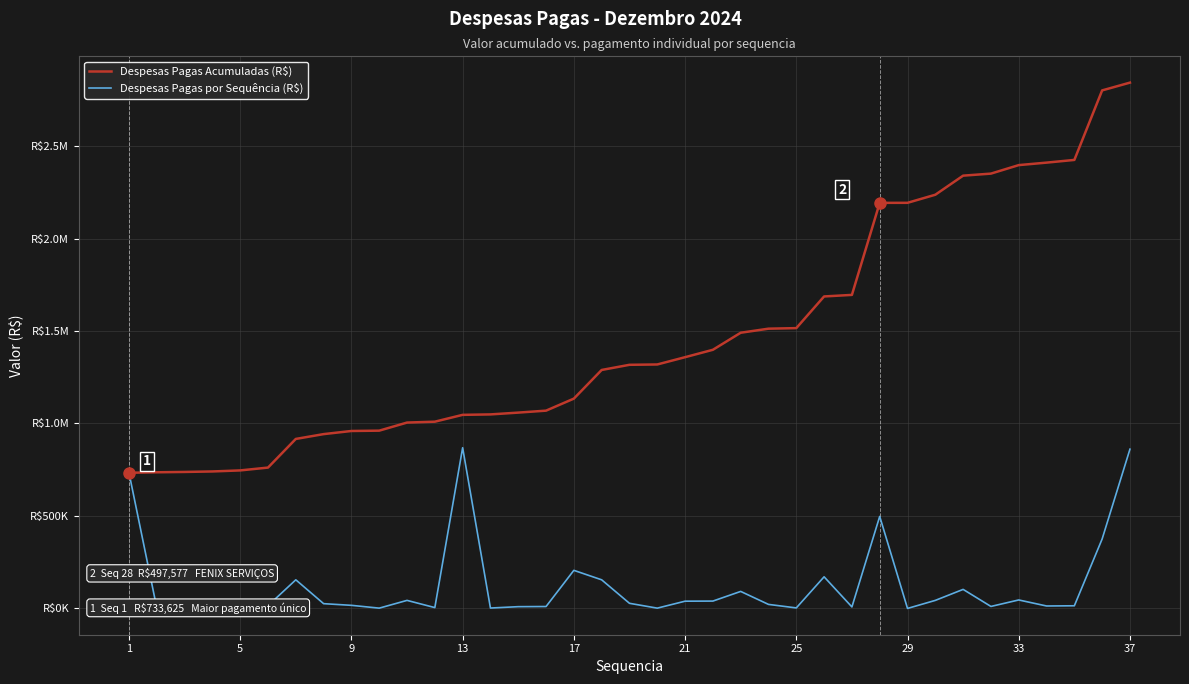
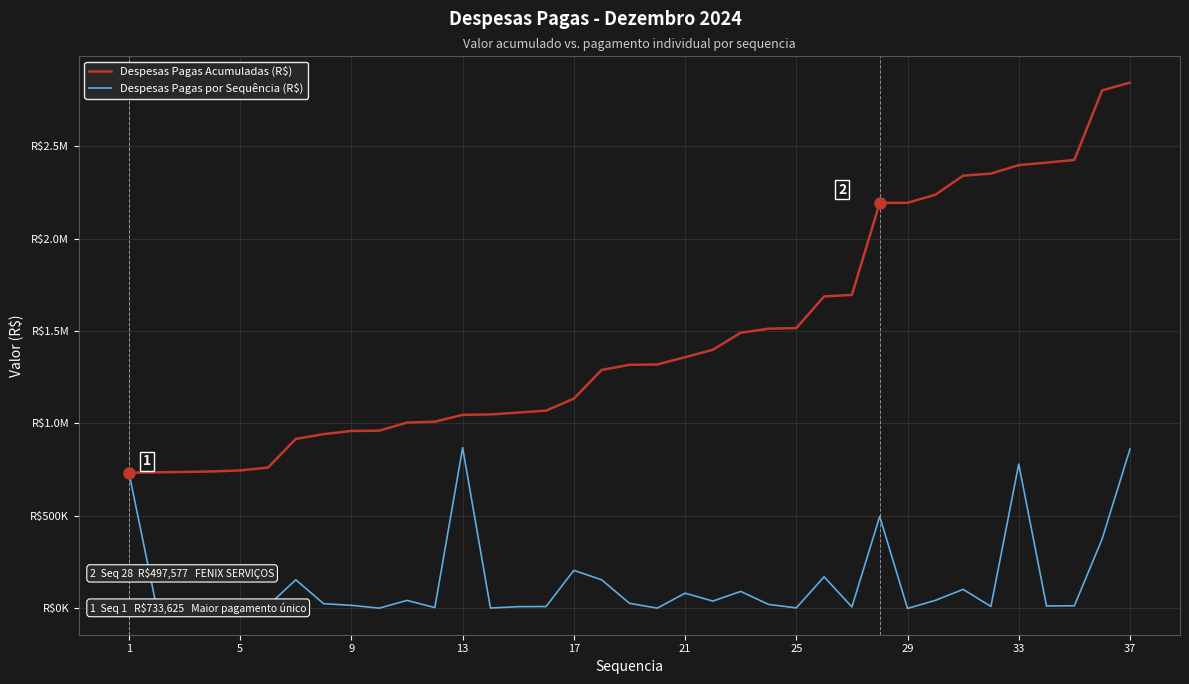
Despesas Pagas por Sequência (R$), 21: R$40000 -> R$80000
Despesas Pagas por Sequência (R$), 33: R$50000 -> R$780000
